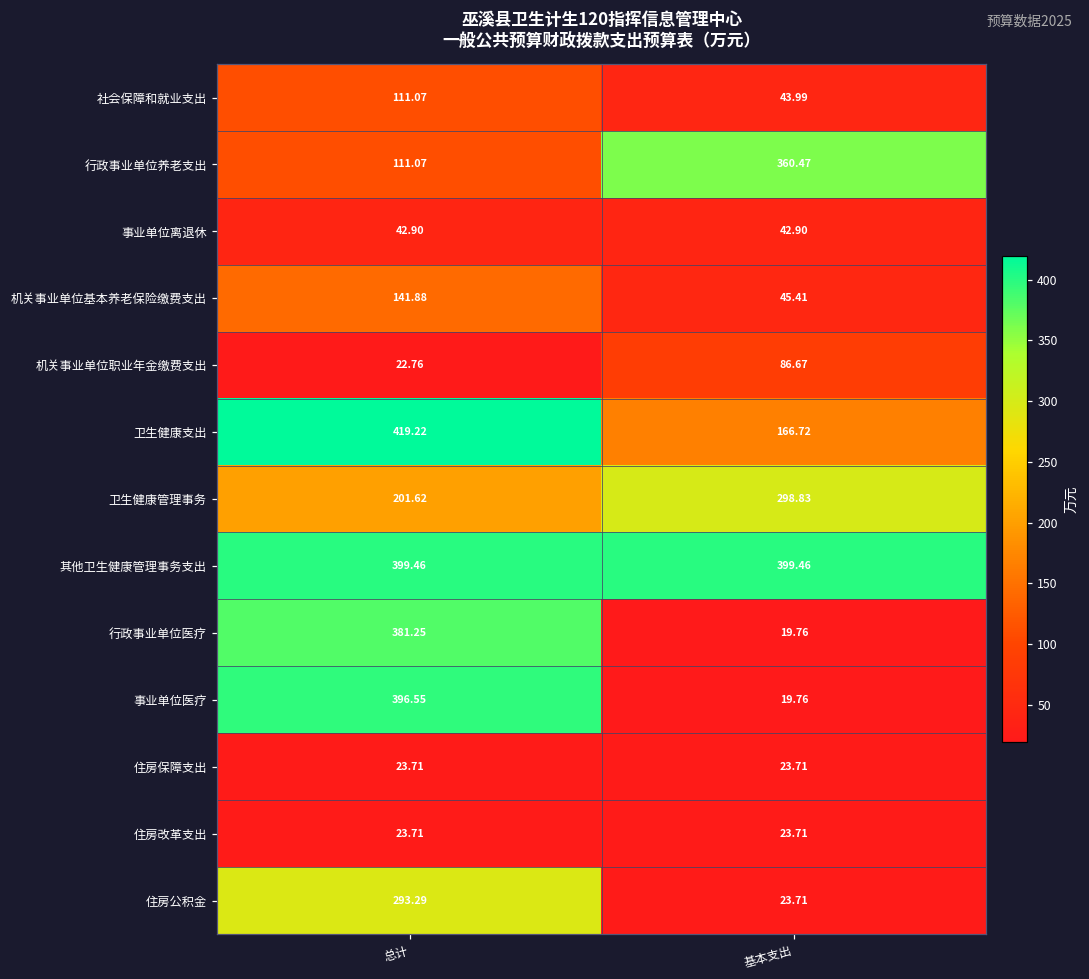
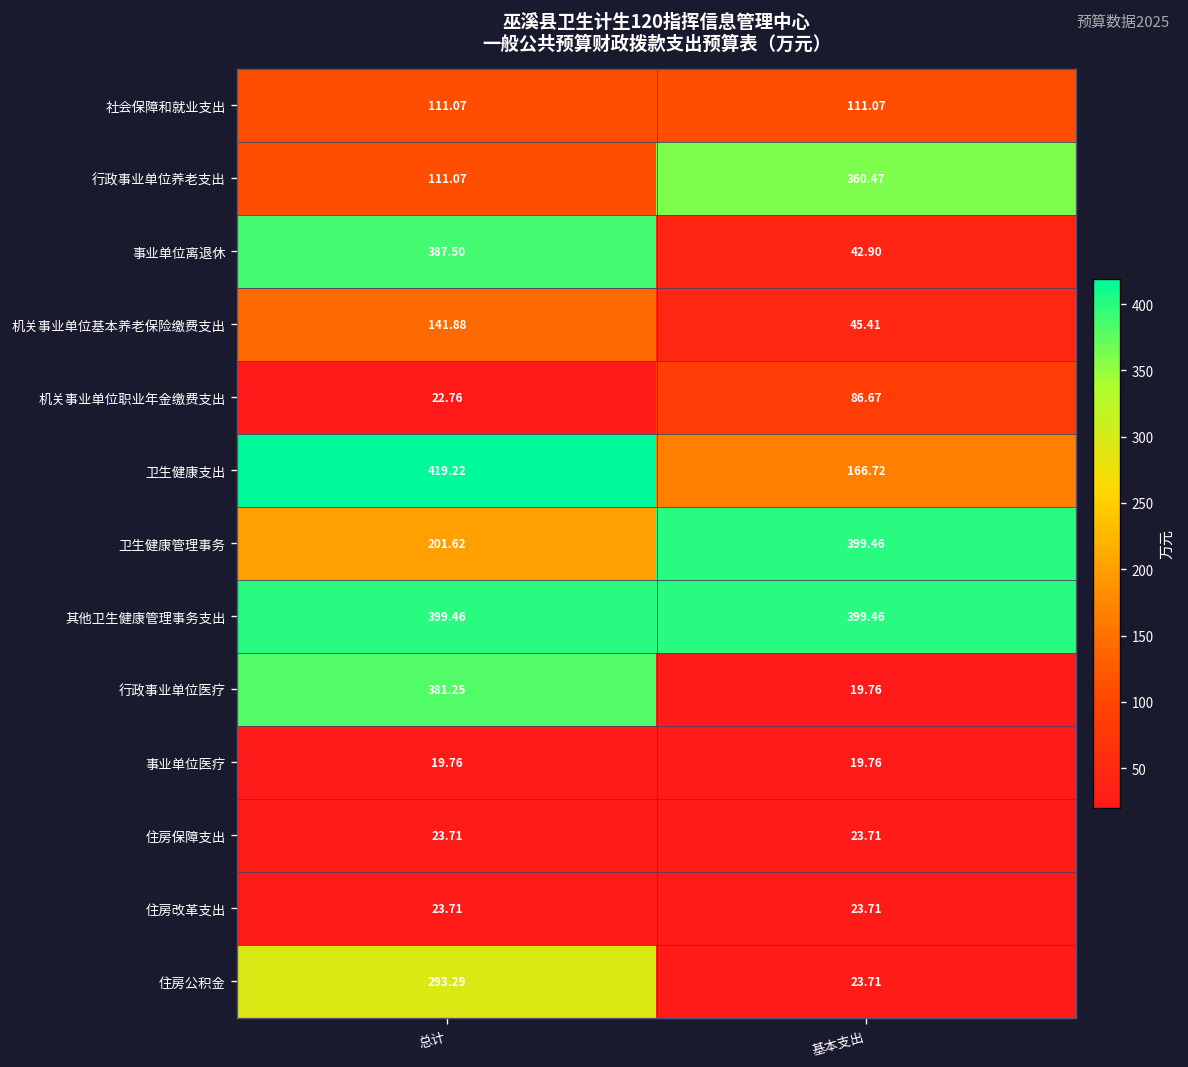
社会保障和就业支出, 基本支出: 43.99 -> 111.07
事业单位离退休, 总计: 42.90 -> 387.50
卫生健康管理事务, 基本支出: 298.83 -> 399.46
事业单位医疗, 总计: 396.55 -> 19.76
